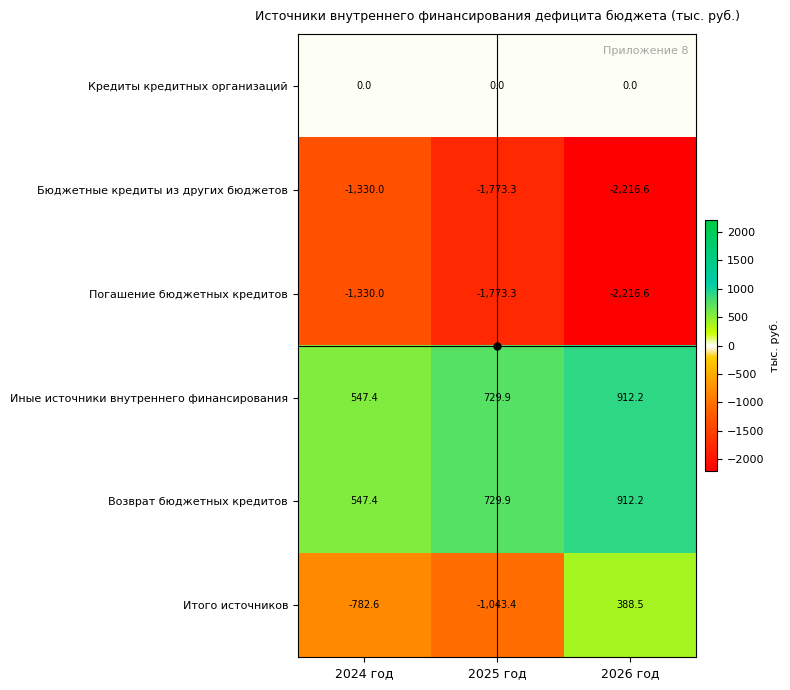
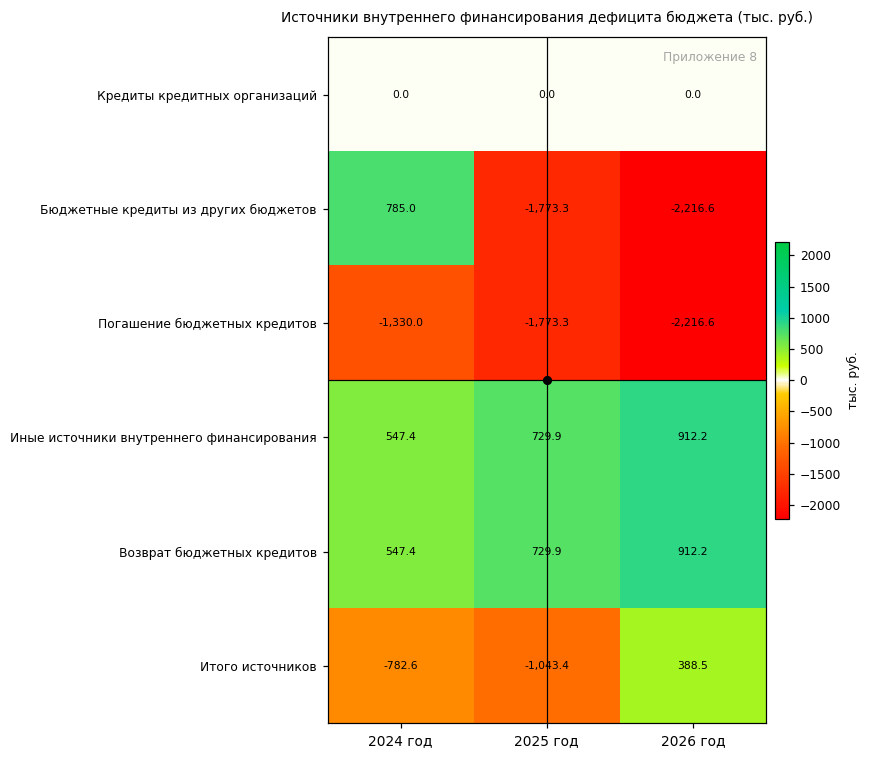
Бюджетные кредиты из других бюджетов, 2024 год: -1,330.0 -> 785.0
